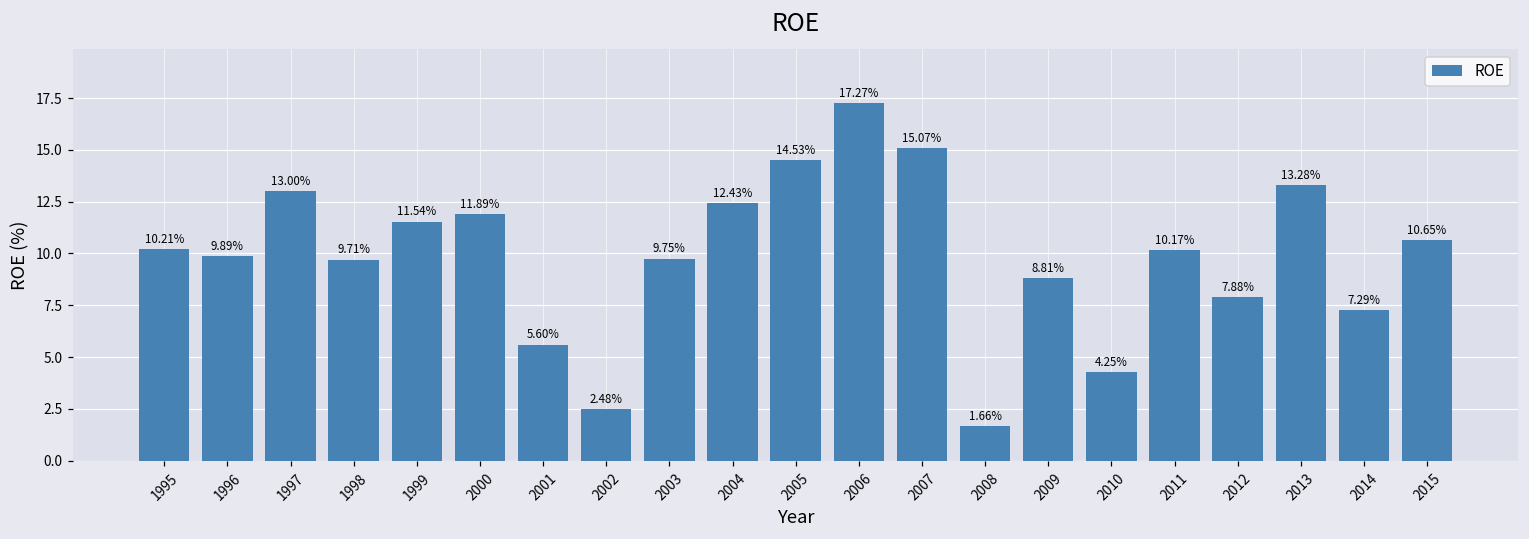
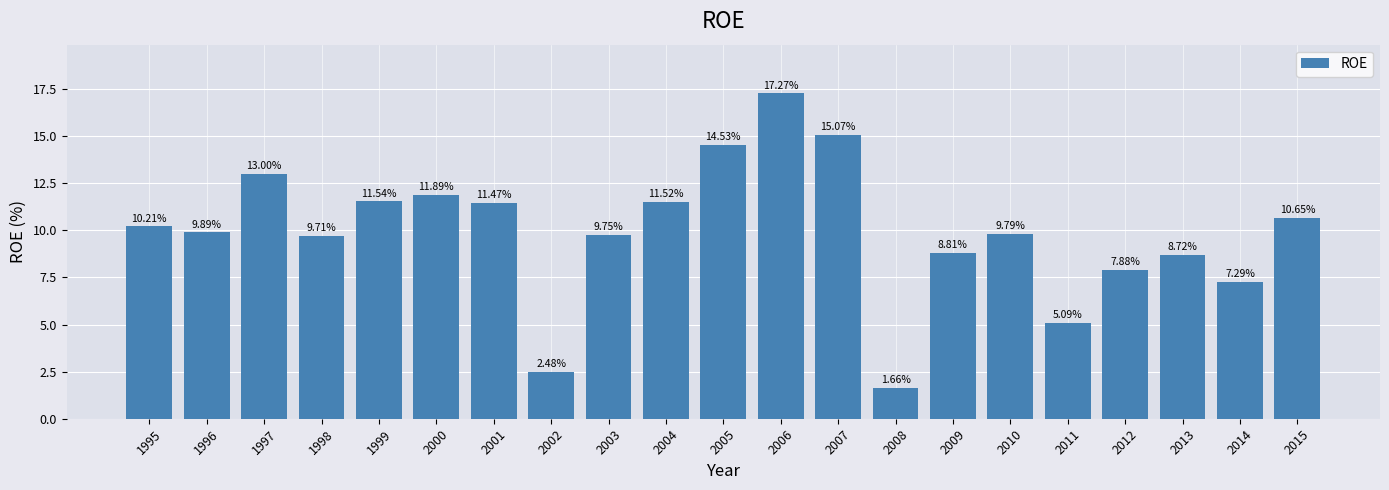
2001: 5.60% -> 11.47%
2004: 12.43% -> 11.52%
2010: 4.25% -> 9.79%
2011: 10.17% -> 5.09%
2013: 13.28% -> 8.72%
